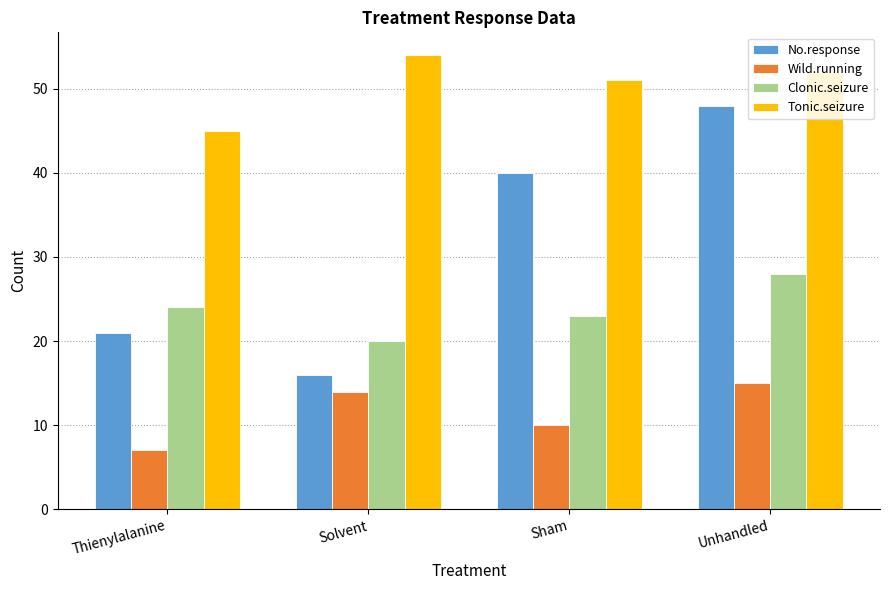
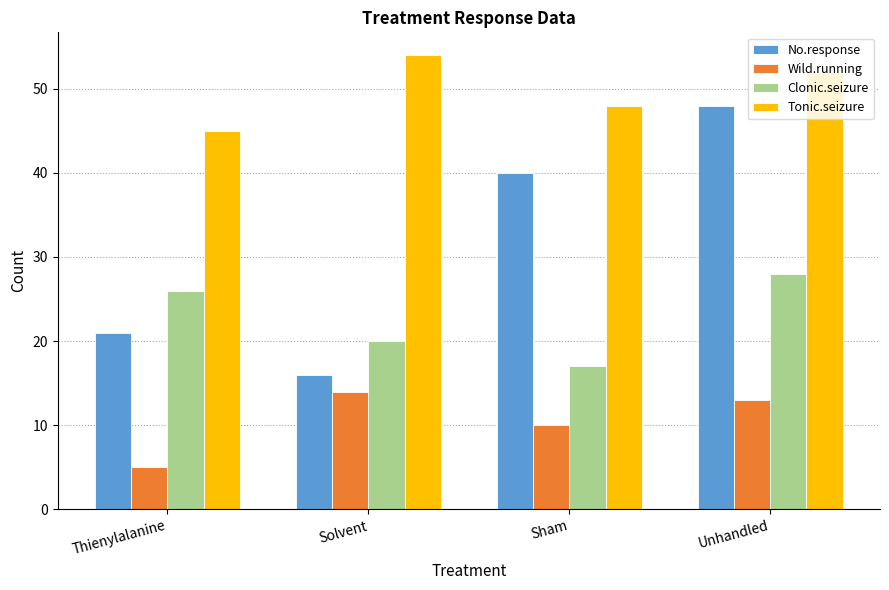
Wild.running, Thienylalanine: 7 -> 5
Clonic.seizure, Thienylalanine: 24 -> 26
Clonic.seizure, Sham: 23 -> 17
Tonic.seizure, Sham: 51 -> 48
Wild.running, Unhandled: 15 -> 13
